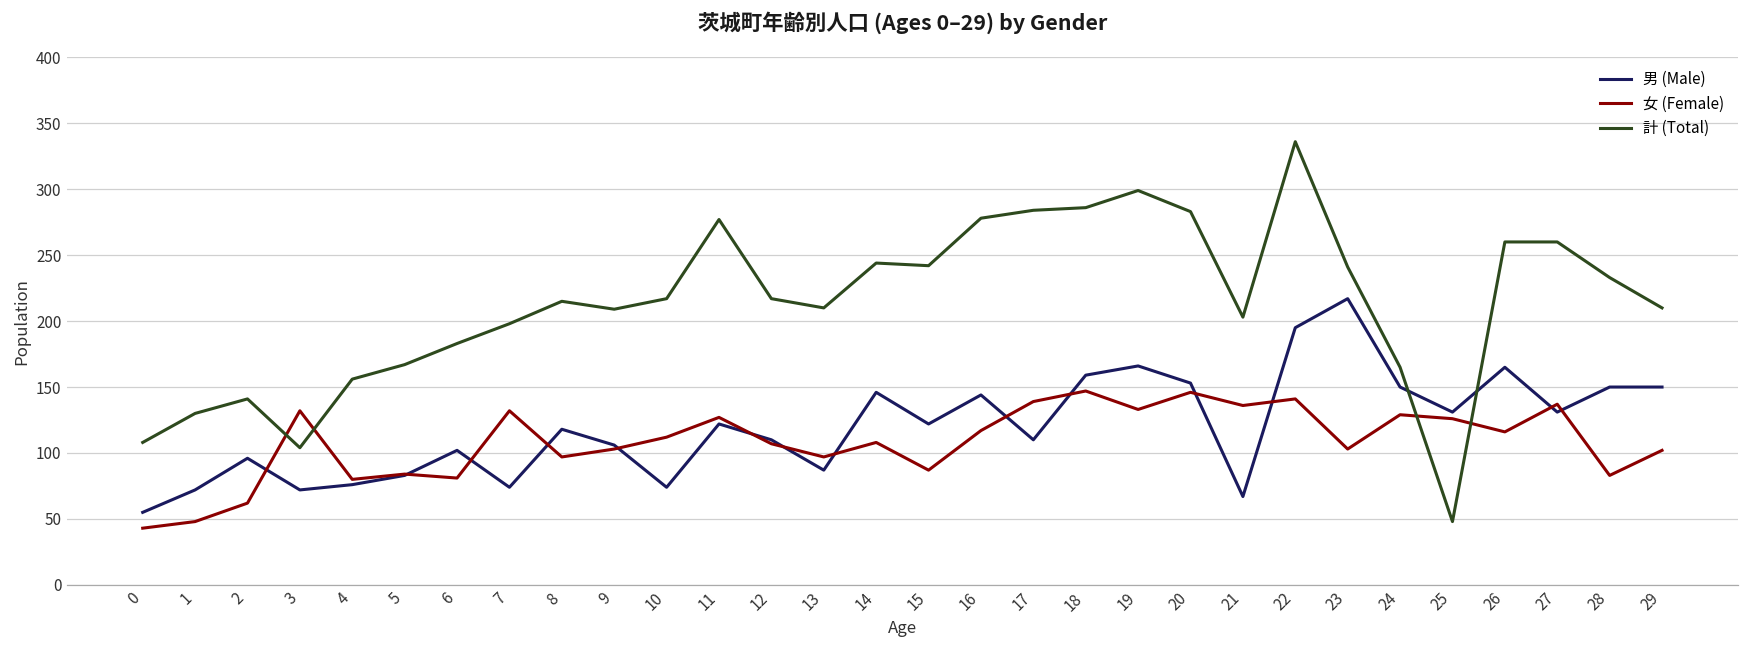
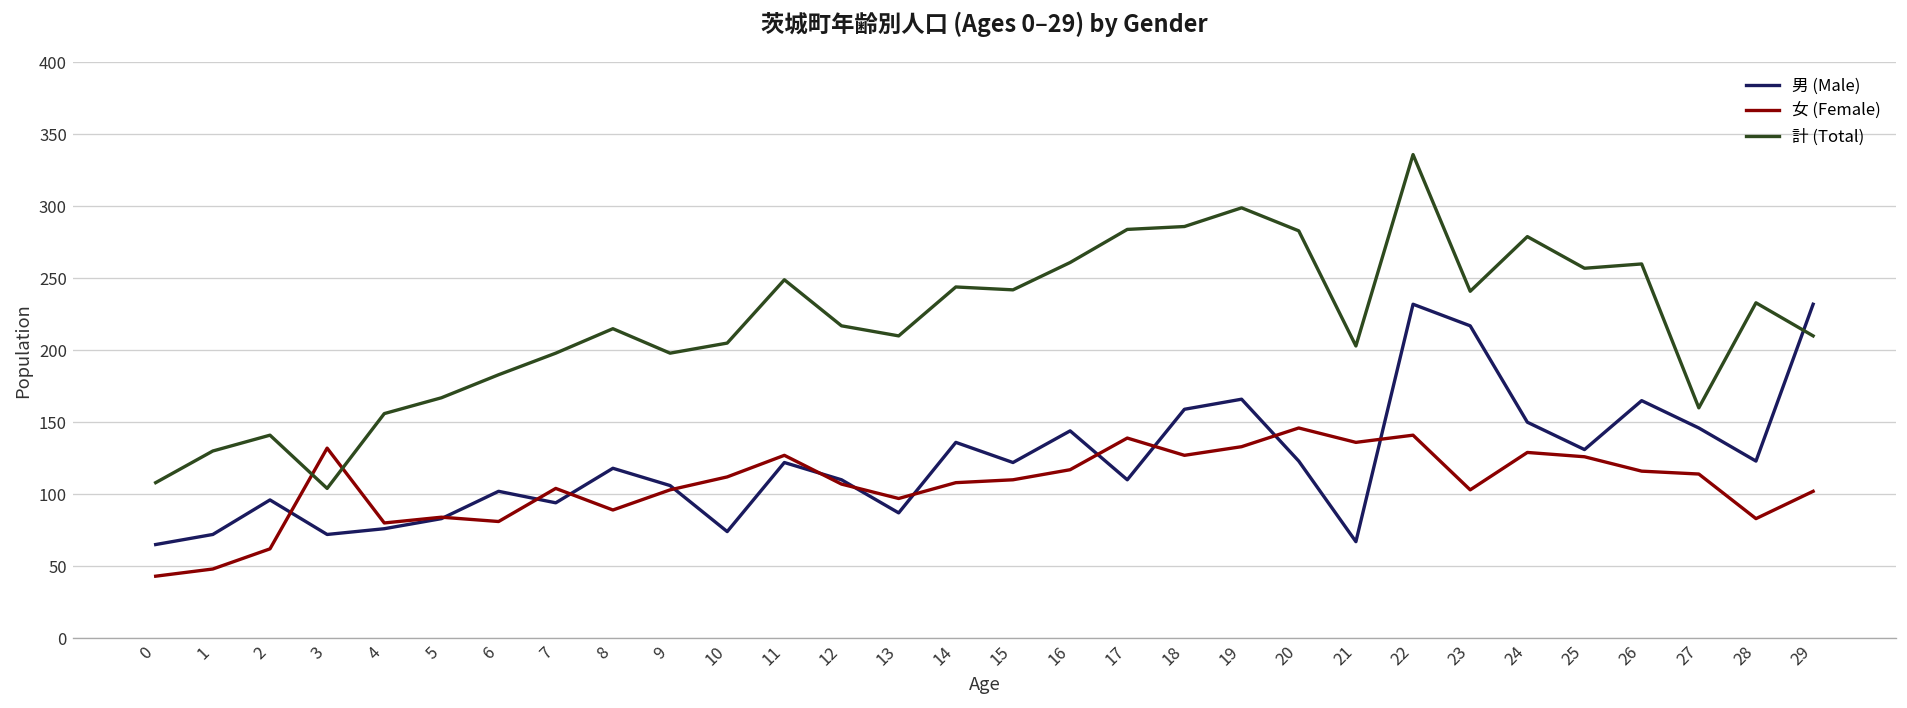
男 (Male), 0: 55 -> 65
男 (Male), 7: 74 -> 94
女 (Female), 7: 132 -> 104
女 (Female), 8: 97 -> 89
計 (Total), 9: 209 -> 198
計 (Total), 10: 217 -> 205
計 (Total), 11: 277 -> 249
男 (Male), 14: 146 -> 136
女 (Female), 15: 87 -> 110
計 (Total), 16: 278 -> 261
女 (Female), 18: 147 -> 127
男 (Male), 20: 153 -> 123
男 (Male), 22: 195 -> 232
計 (Total), 24: 165 -> 279
計 (Total), 25: 48 -> 257
男 (Male), 27: 131 -> 146
女 (Female), 27: 137 -> 114
計 (Total), 27: 260 -> 160
男 (Male), 28: 150 -> 123
男 (Male), 29: 150 -> 232
